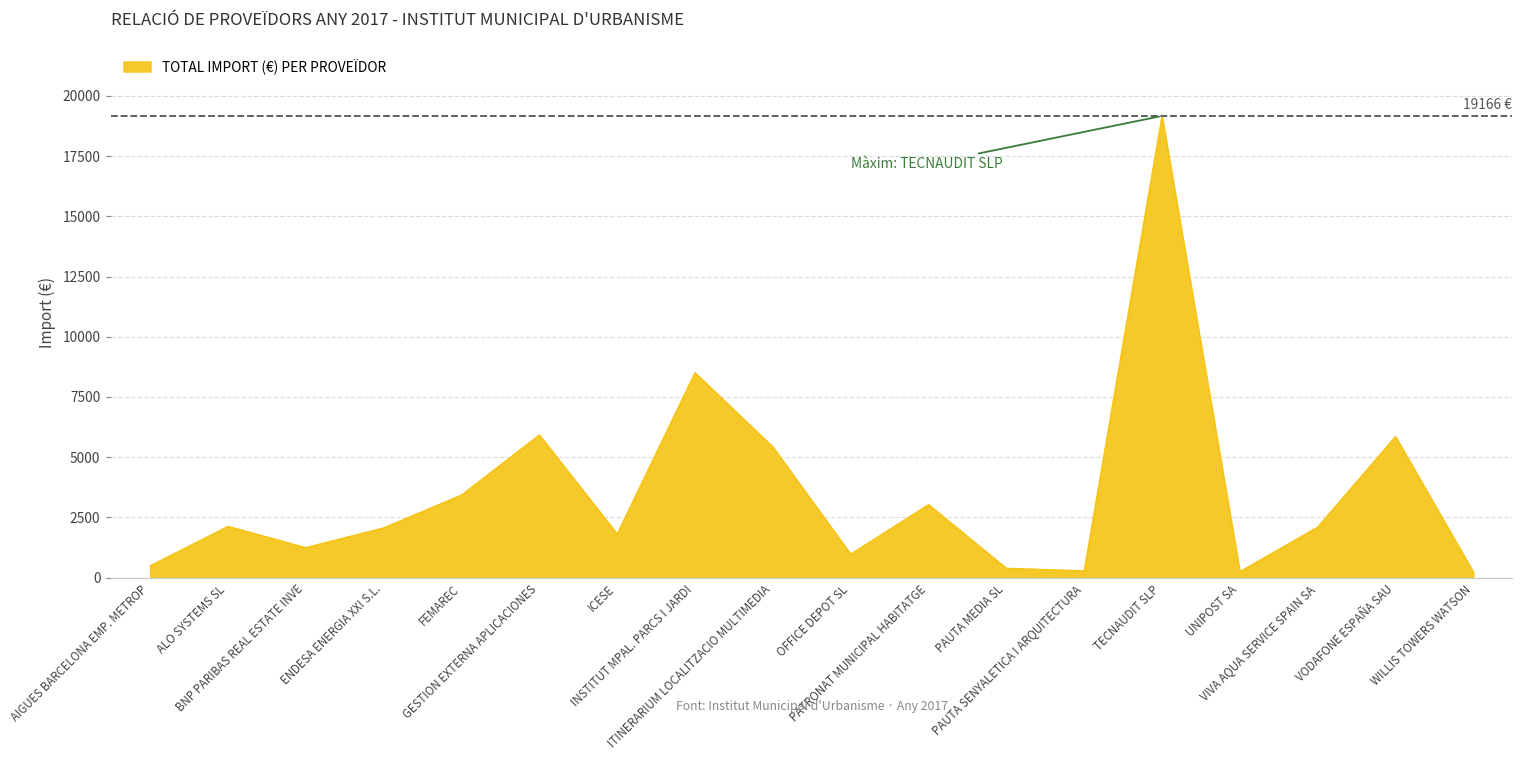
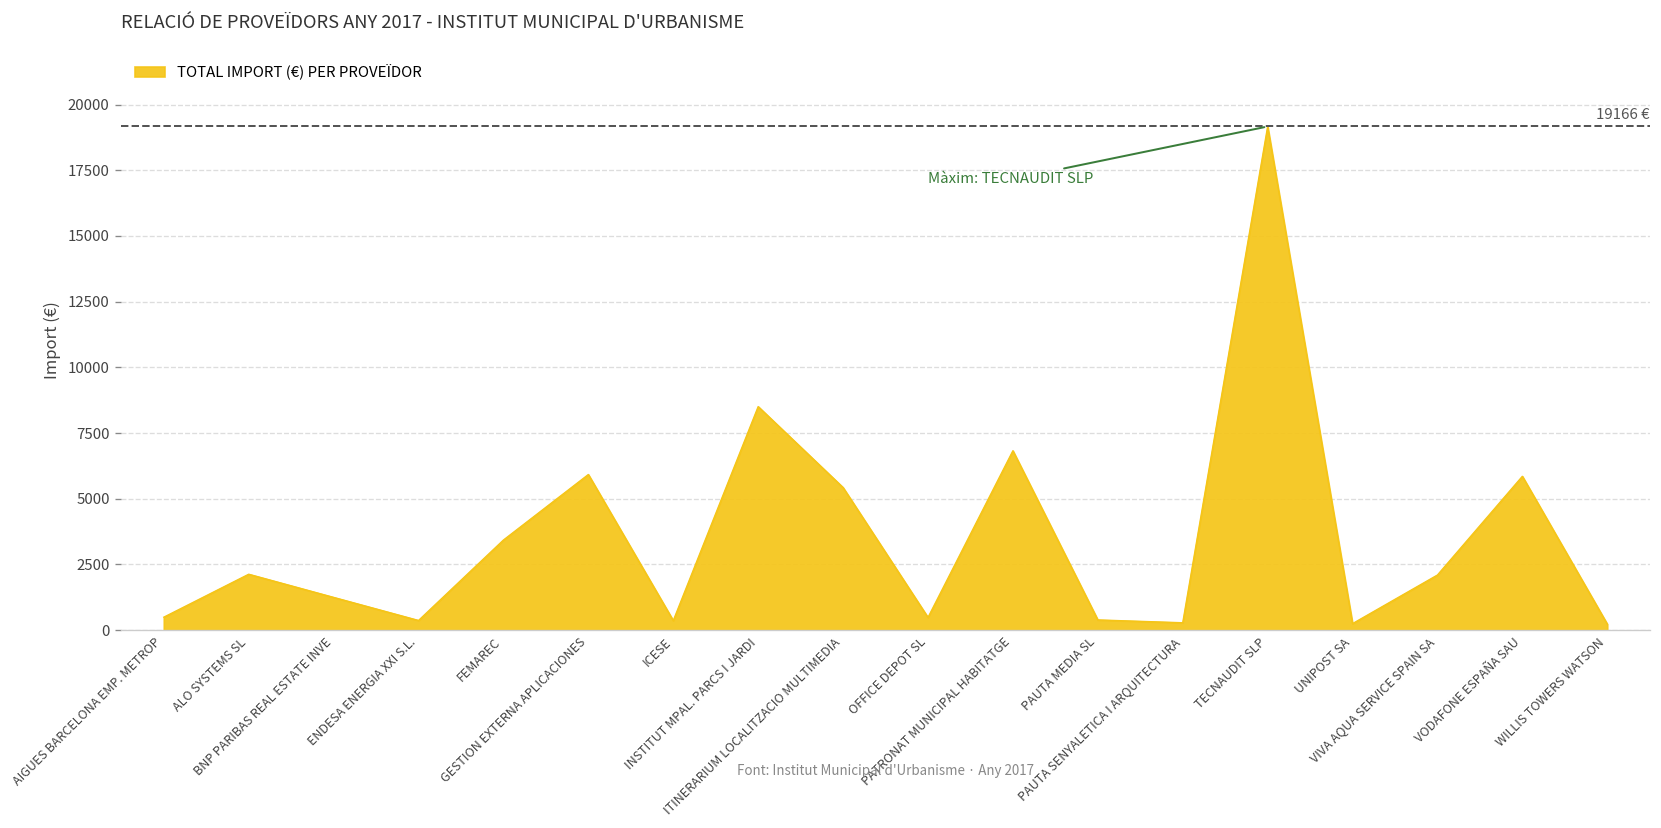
ENDESA ENERGIA XXI S.L.: 2100 -> 400
ICESE: 1800 -> 400
OFFICE DEPOT SL: 1000 -> 500
PATRONAT MUNICIPAL HABITATGE: 3000 -> 6800
